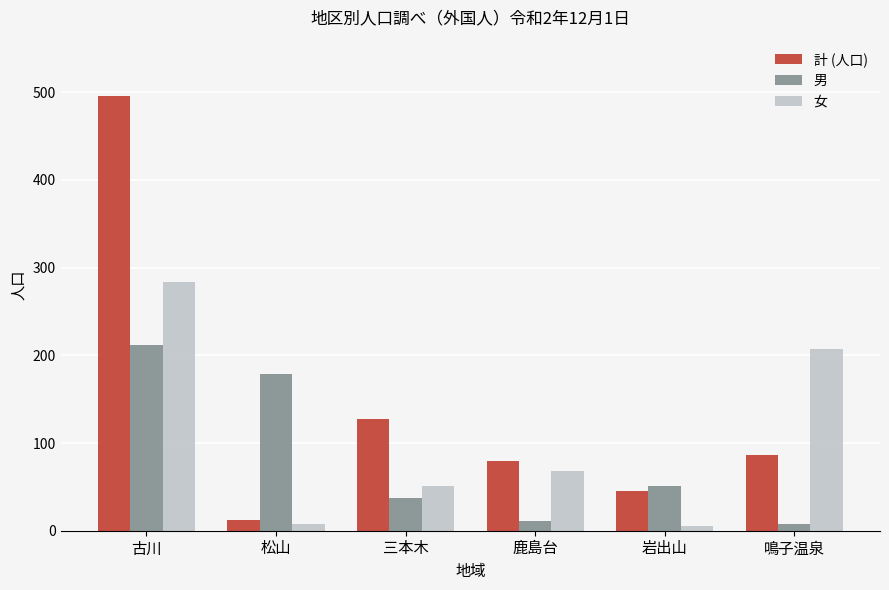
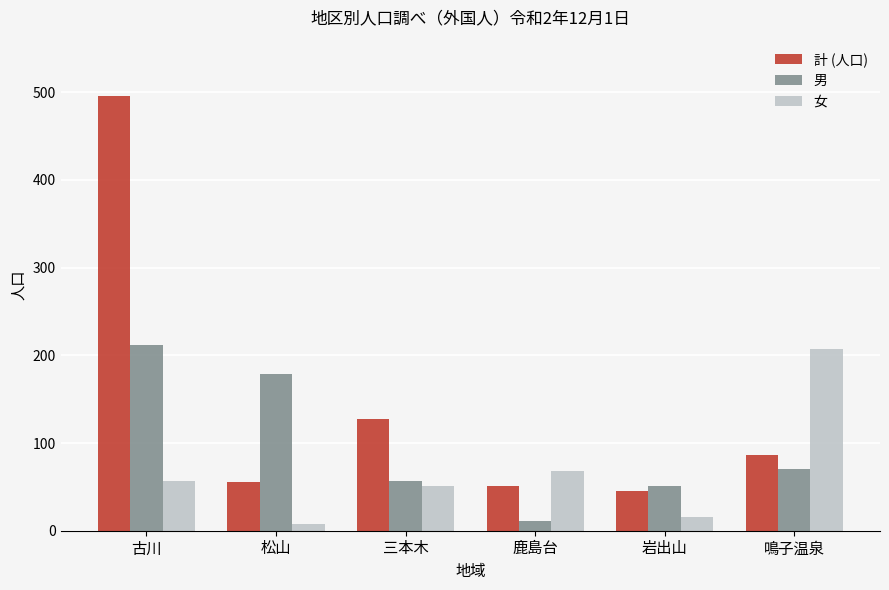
女, 古川: 280 -> 60
計 (人口), 松山: 10 -> 60
男, 三本木: 40 -> 60
計 (人口), 鹿島台: 80 -> 50
女, 岩出山: 10 -> 20
男, 鳴子温泉: 10 -> 70
